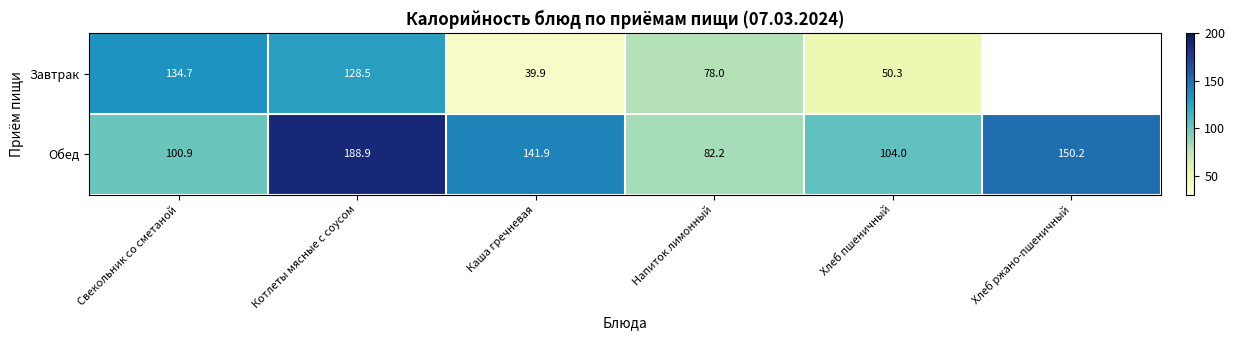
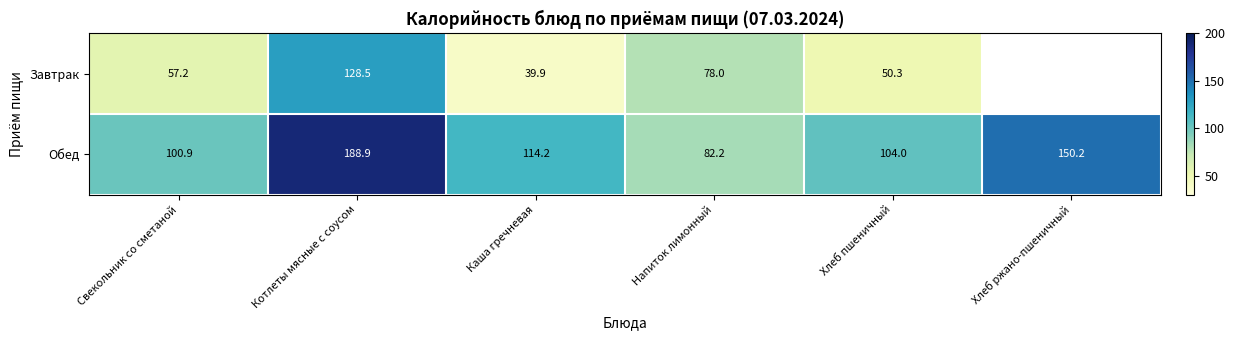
Завтрак, Свекольник со сметаной: 134.7 -> 57.2
Обед, Каша гречневая: 141.9 -> 114.2
